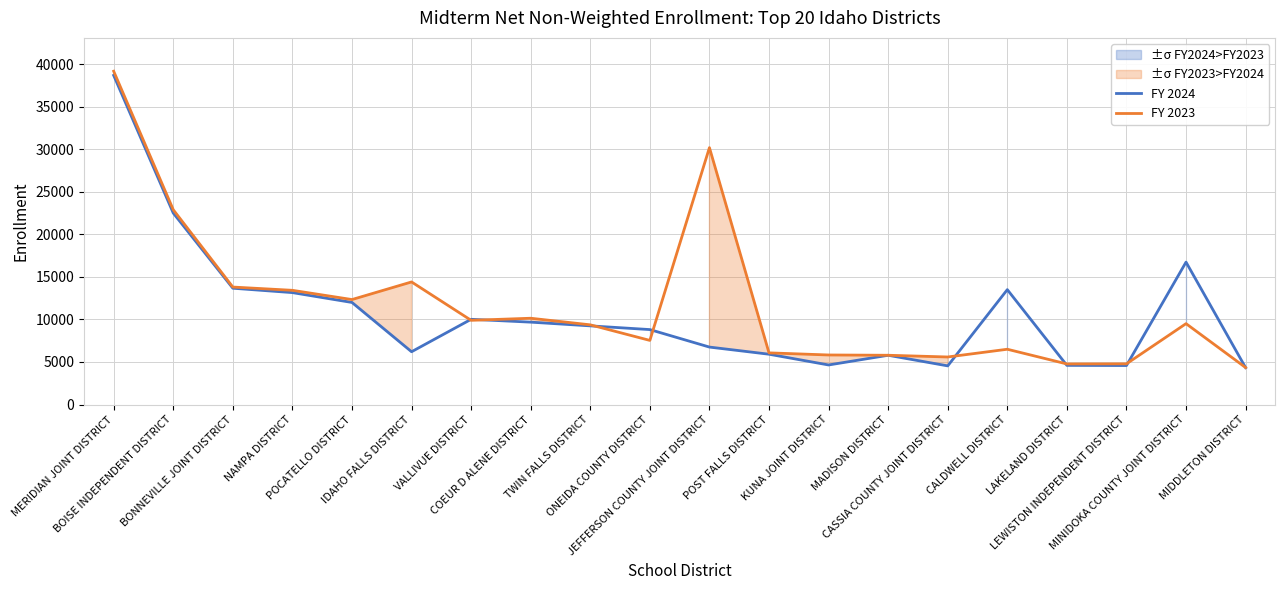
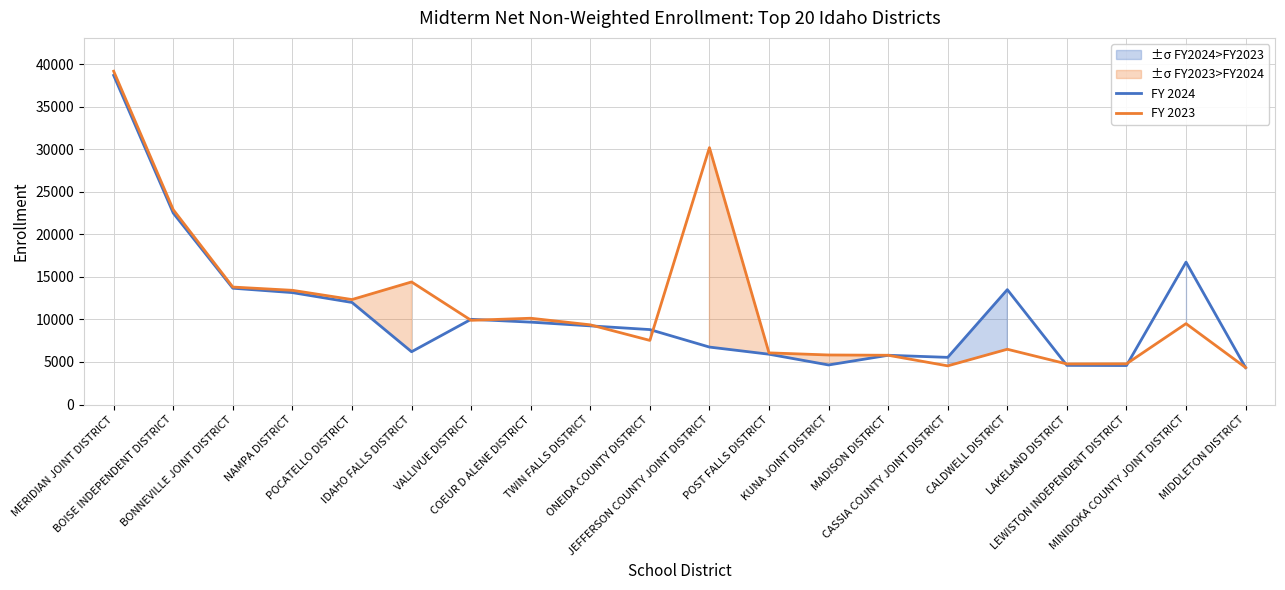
FY 2024, CASSIA COUNTY JOINT DISTRICT: 5000 -> 6000
FY 2023, CASSIA COUNTY JOINT DISTRICT: 6000 -> 5000
